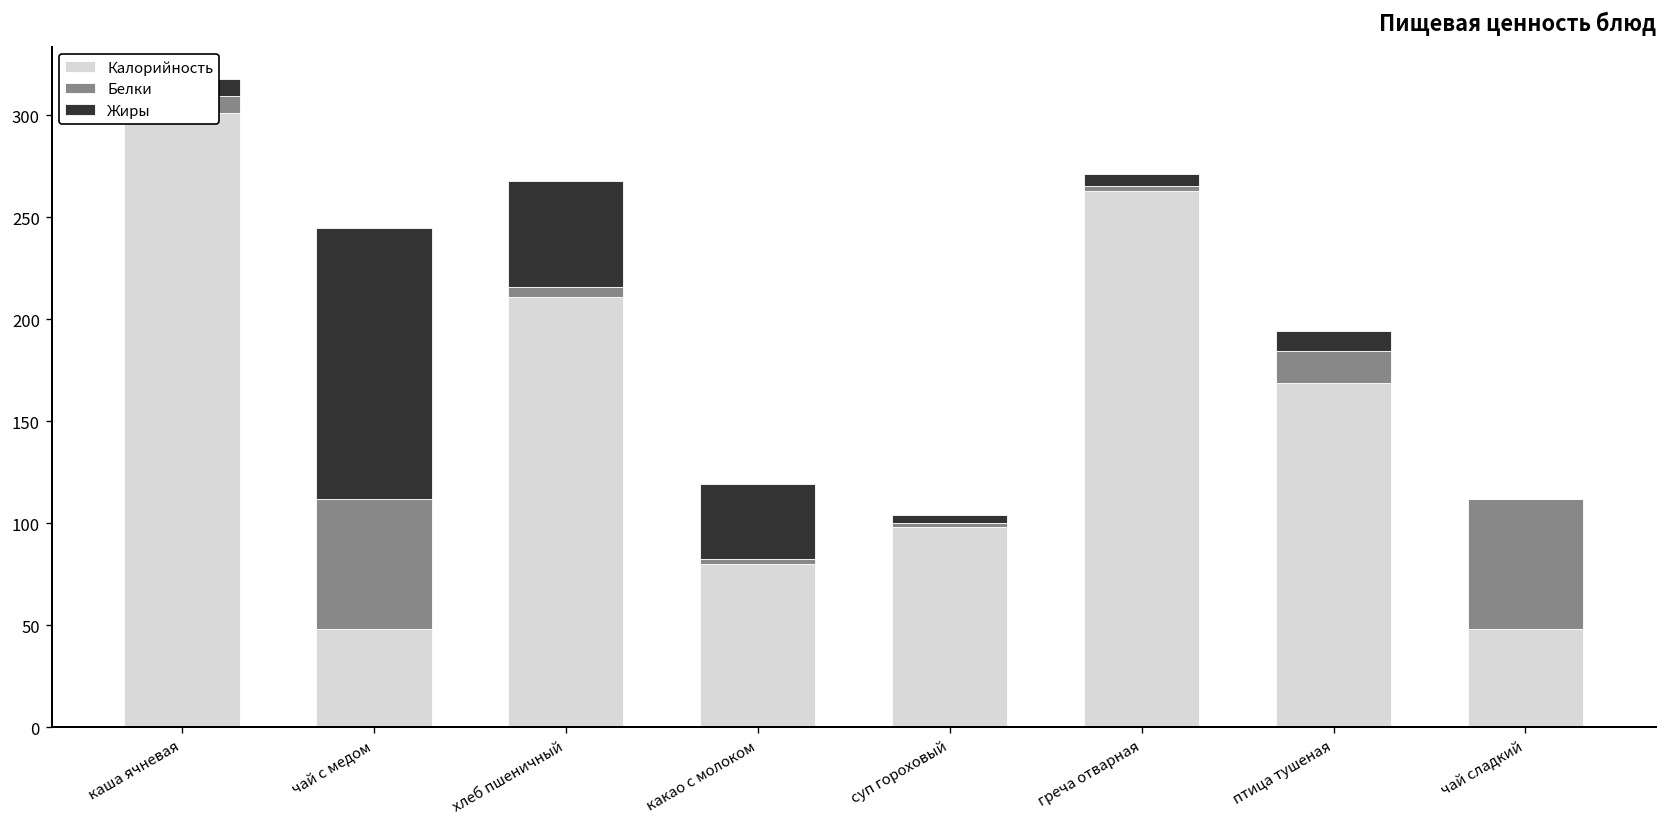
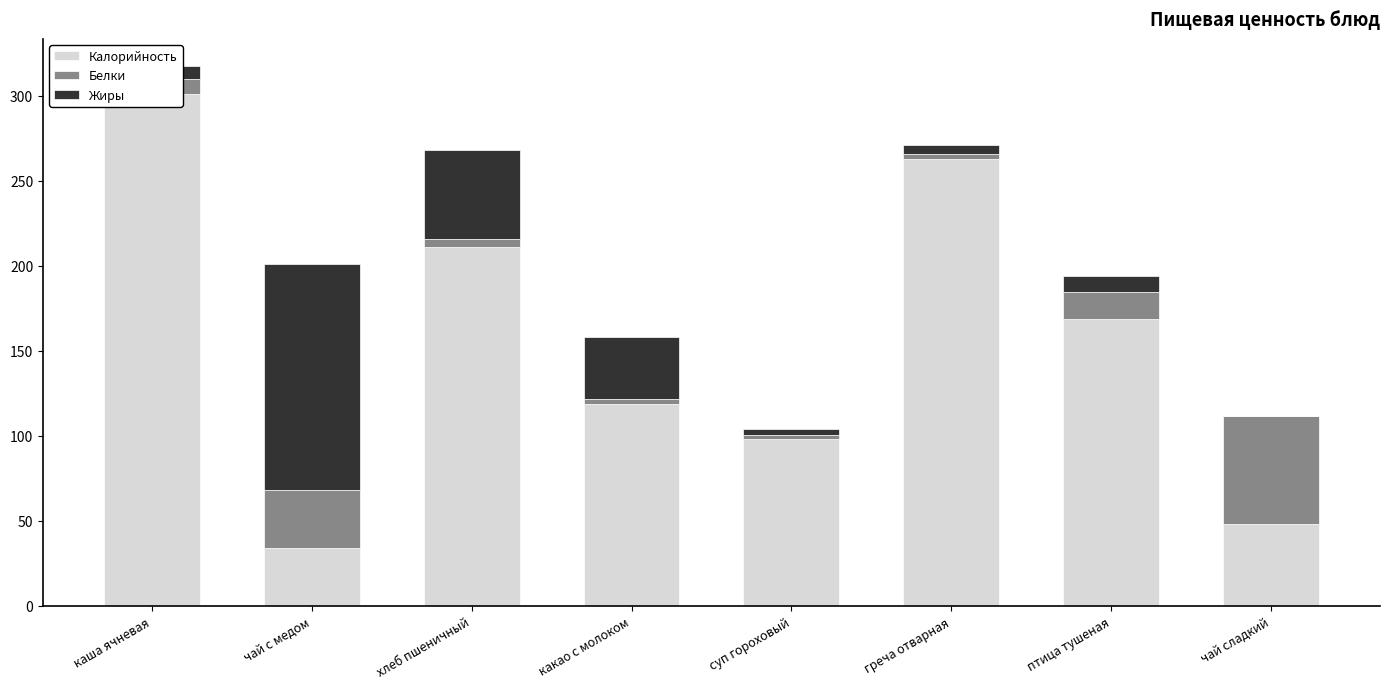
Калорийность, чай с медом: 48 -> 34
Белки, чай с медом: 64 -> 34
Калорийность, какао с молоком: 80 -> 119
